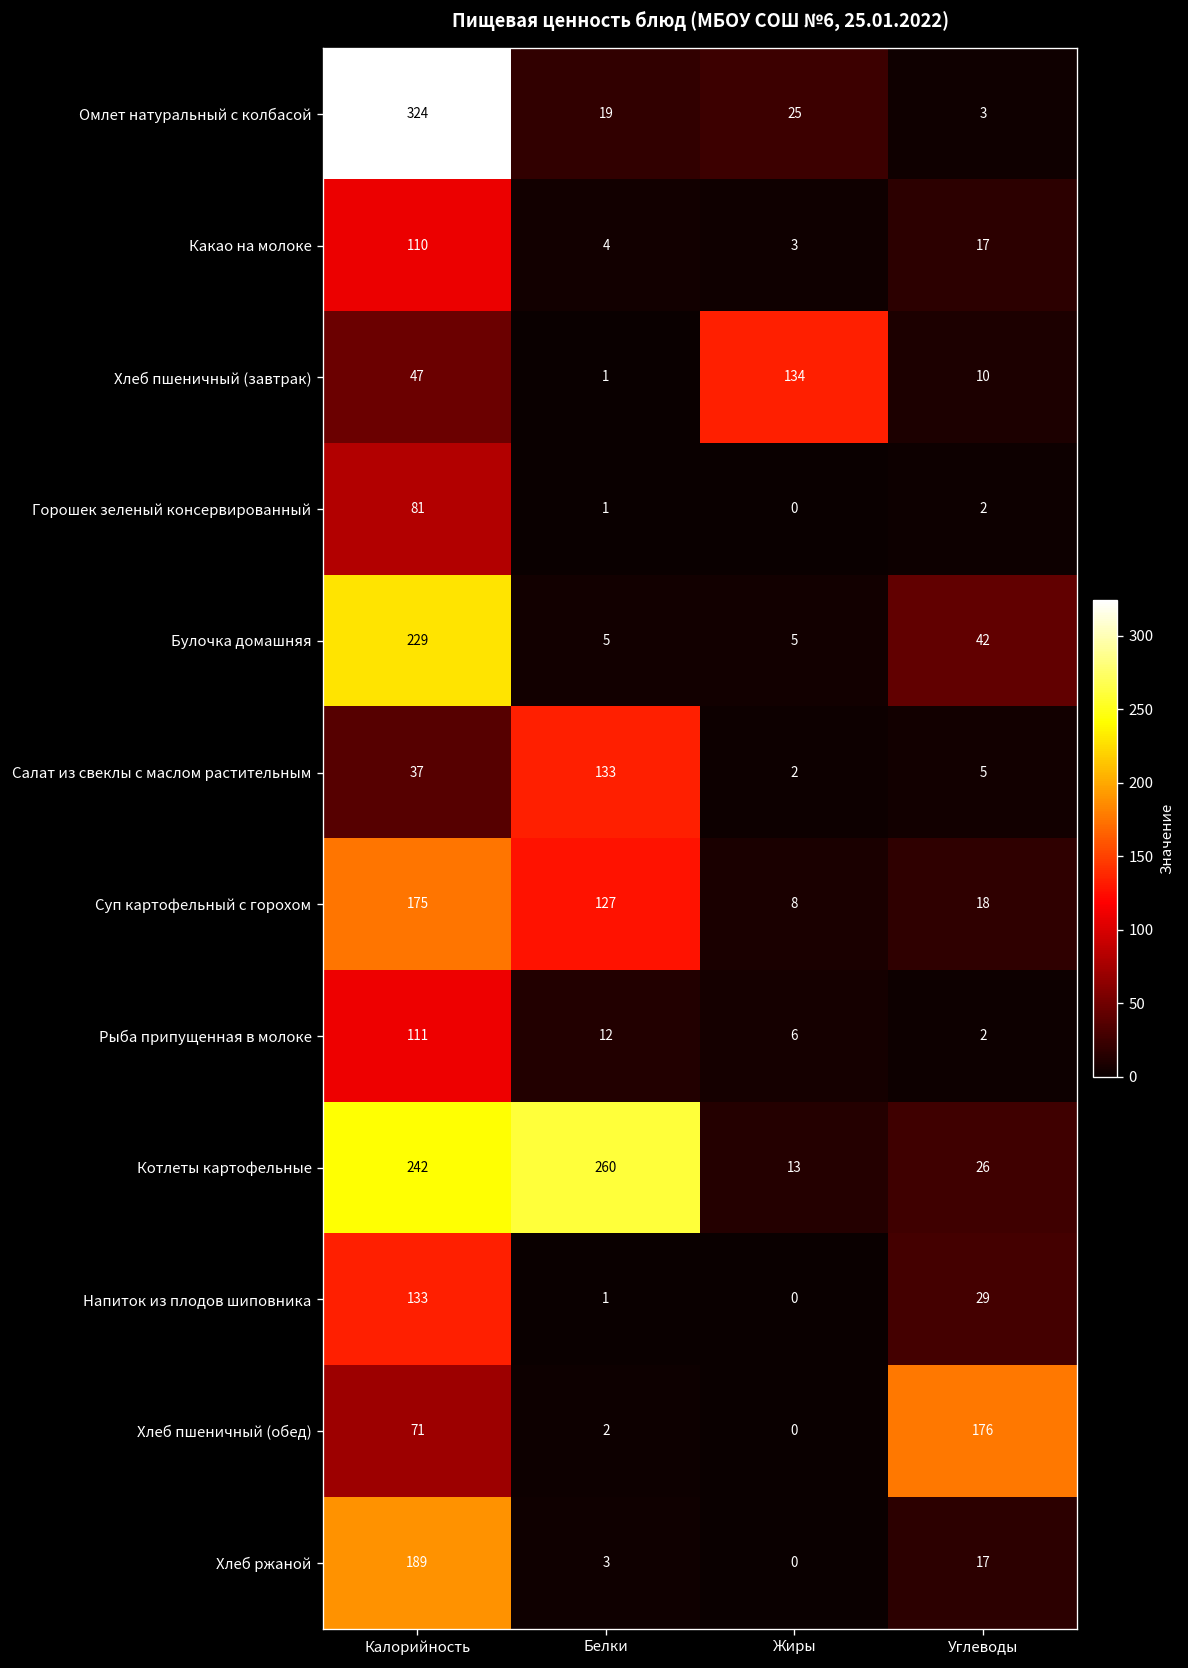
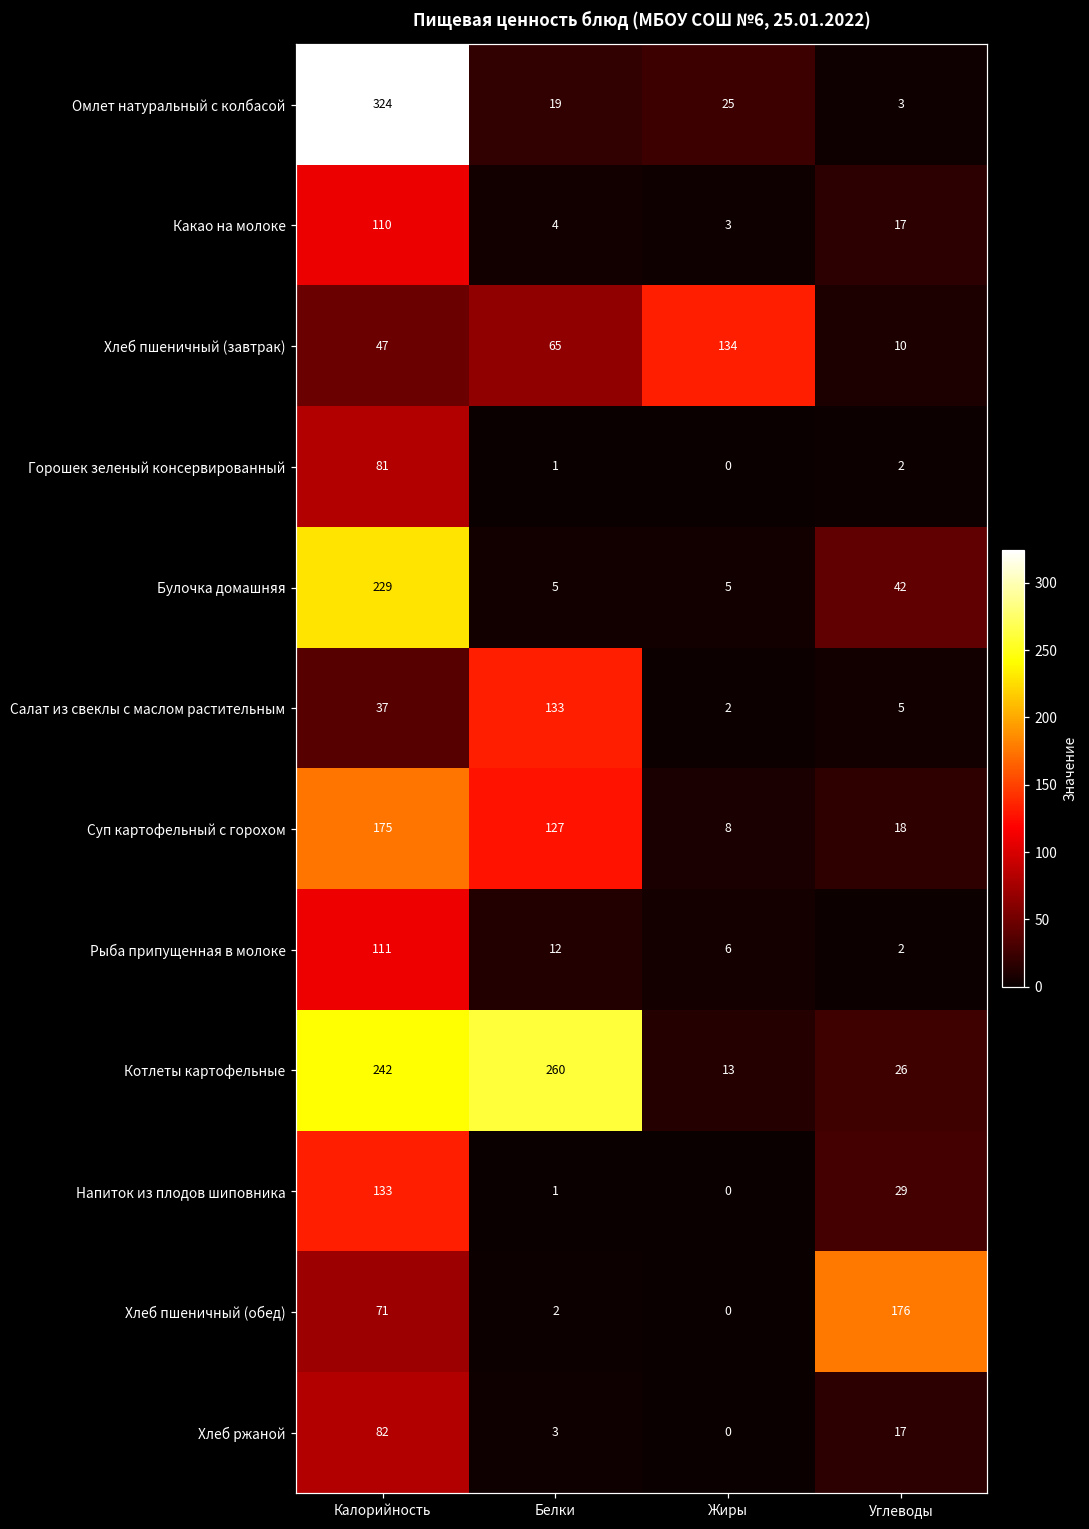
Хлеб пшеничный (завтрак), Белки: 1 -> 65
Хлеб ржаной, Калорийность: 189 -> 82
